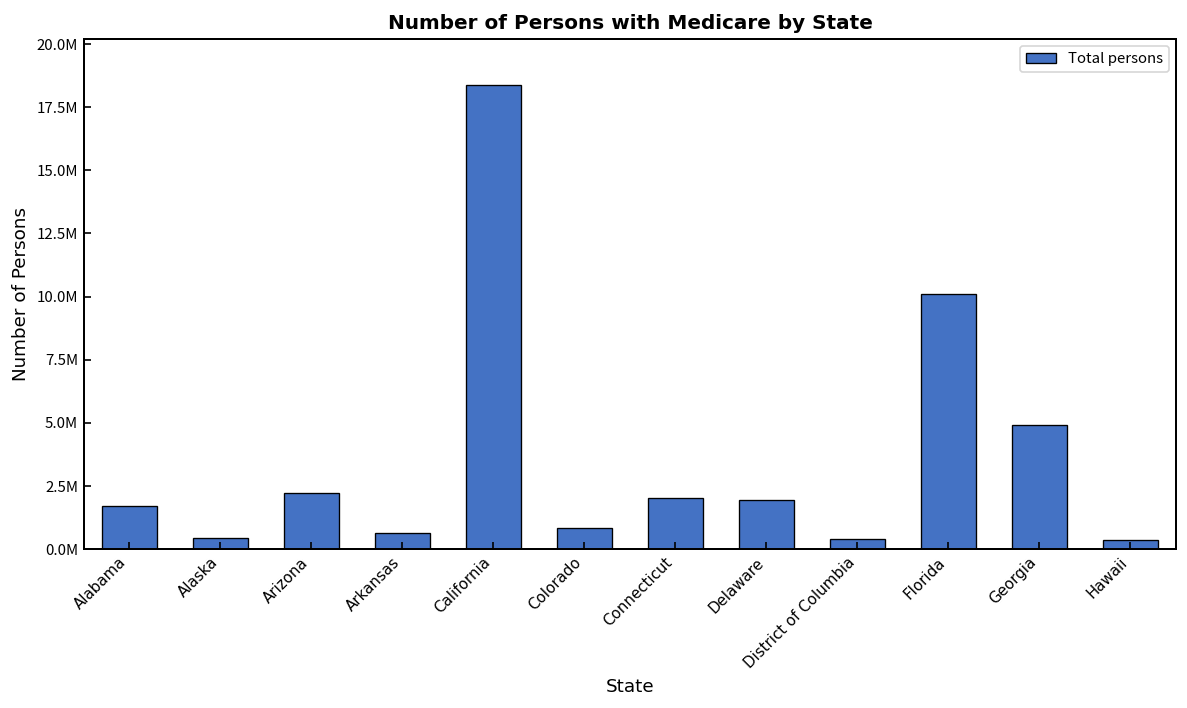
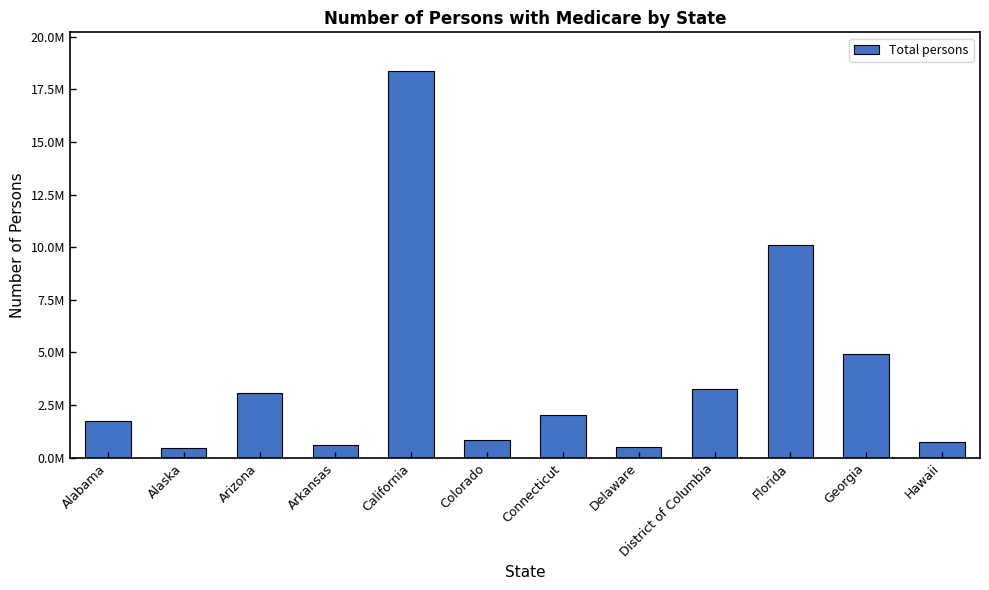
Arizona: 2200000 -> 3100000
Delaware: 2000000 -> 500000
District of Columbia: 400000 -> 3300000
Hawaii: 400000 -> 800000
